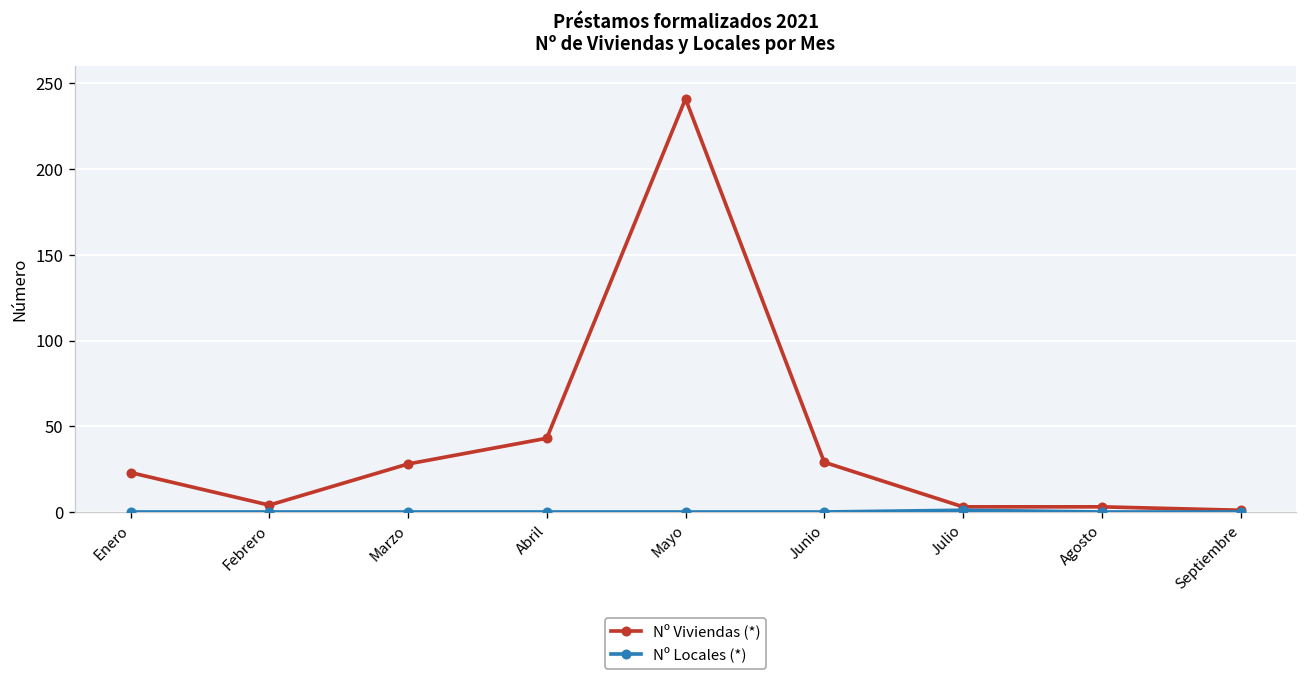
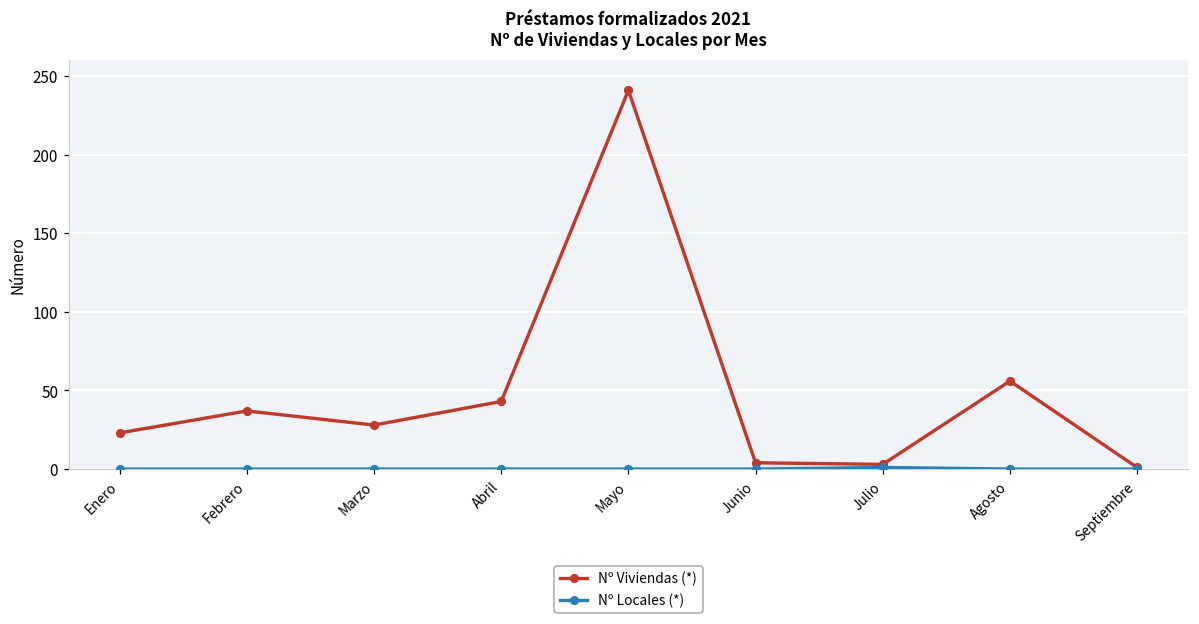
Nº Viviendas (*), Febrero: 4 -> 37
Nº Viviendas (*), Junio: 29 -> 4
Nº Viviendas (*), Agosto: 3 -> 56
